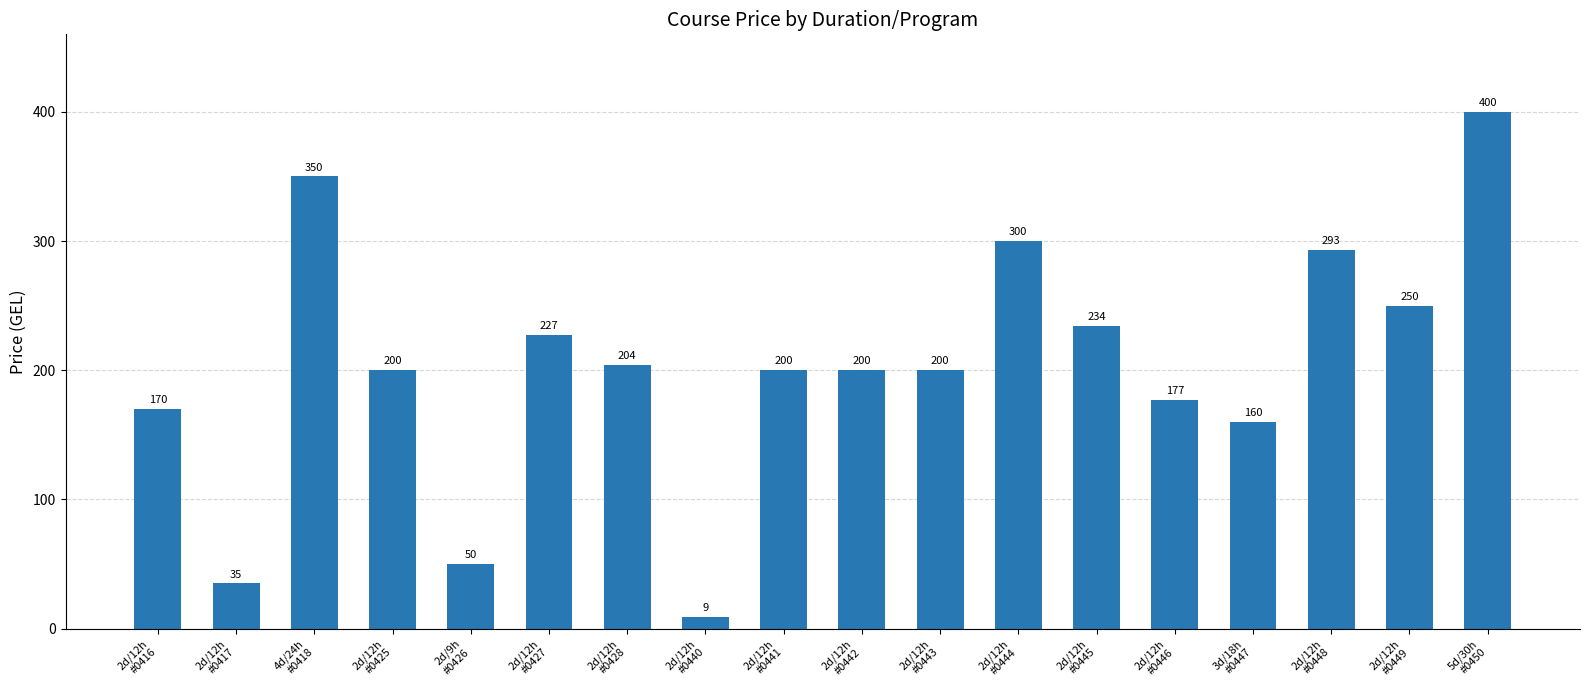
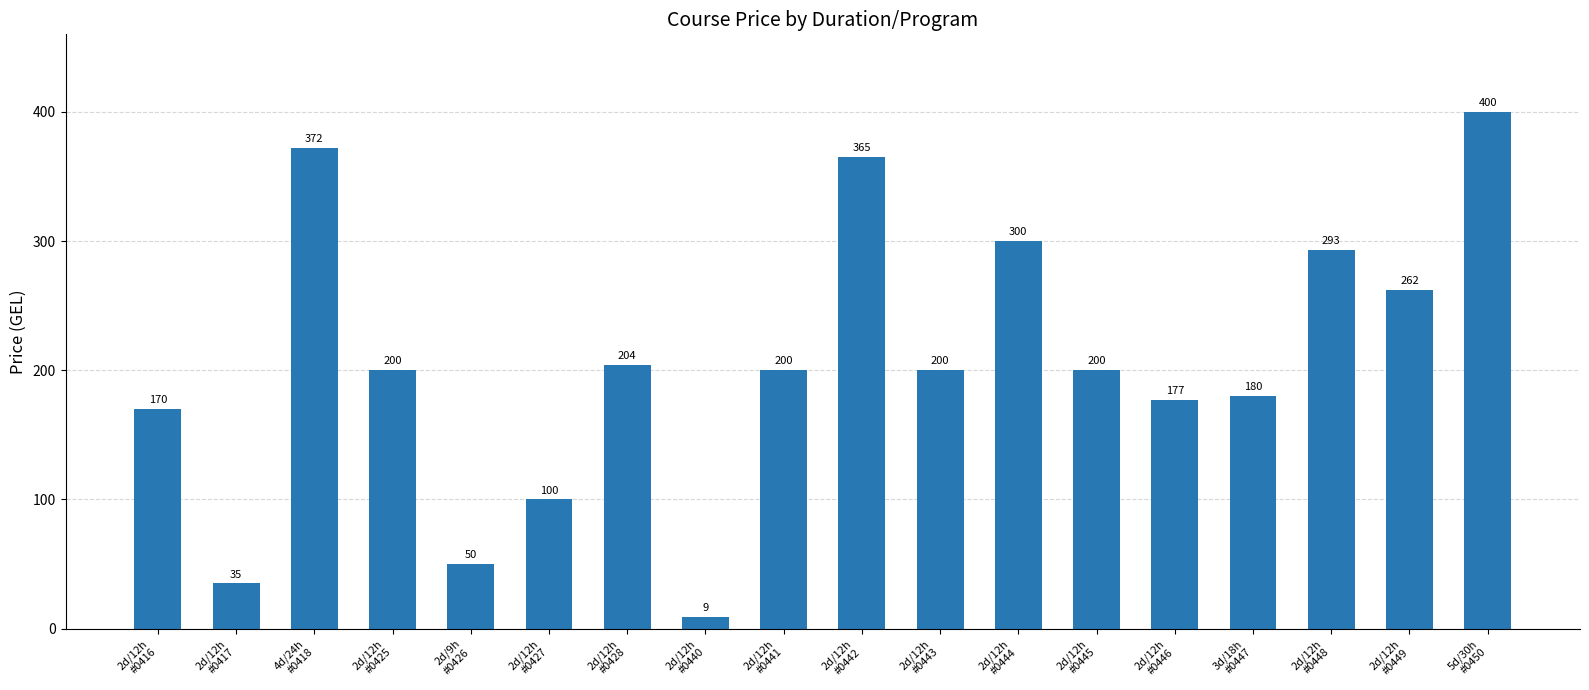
4d/24h #0418: 350 -> 372
2d/12h #0427: 227 -> 100
2d/12h #0442: 200 -> 365
2d/12h #0445: 234 -> 200
3d/18h #0447: 160 -> 180
2d/12h #0449: 250 -> 262
